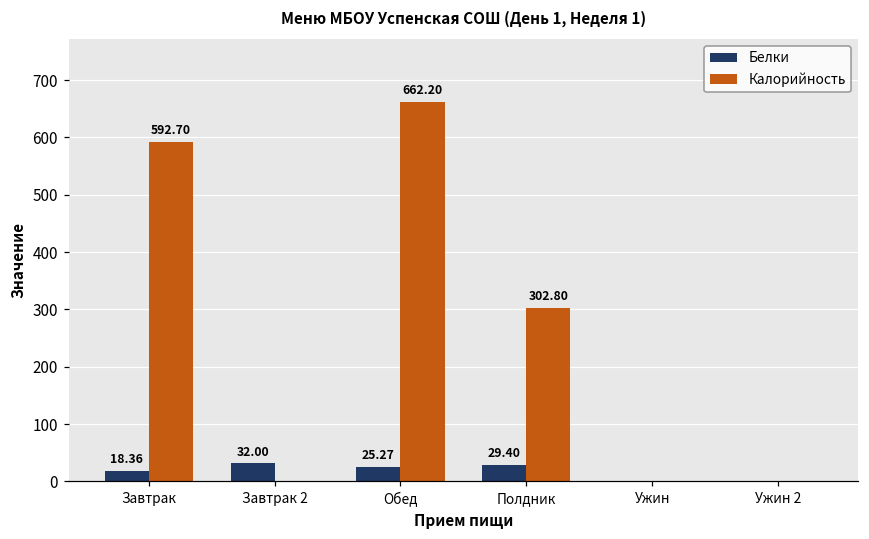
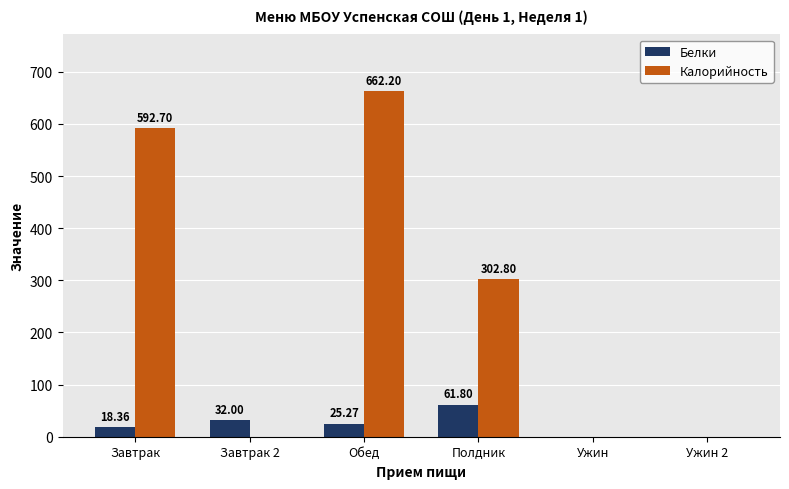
Белки, Полдник: 29.40 -> 61.80
